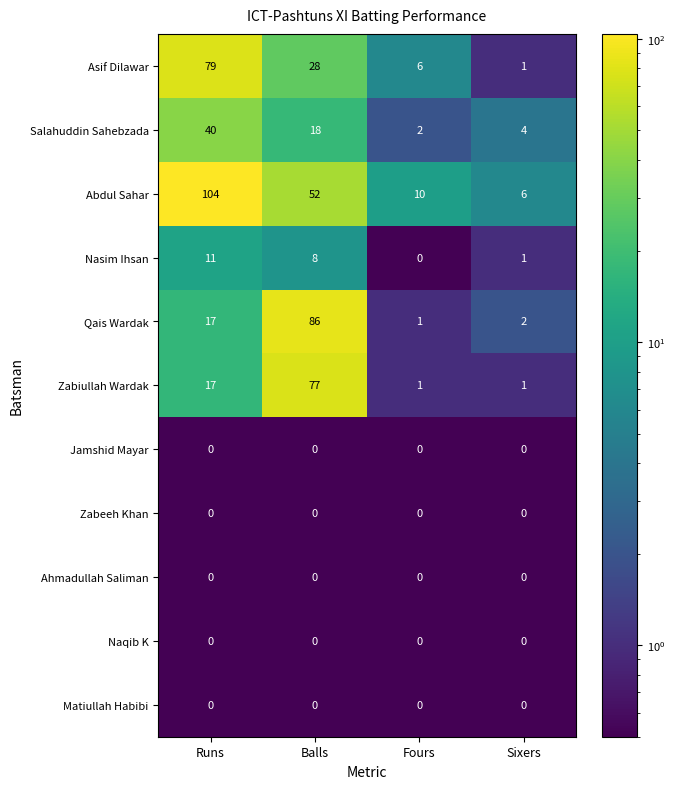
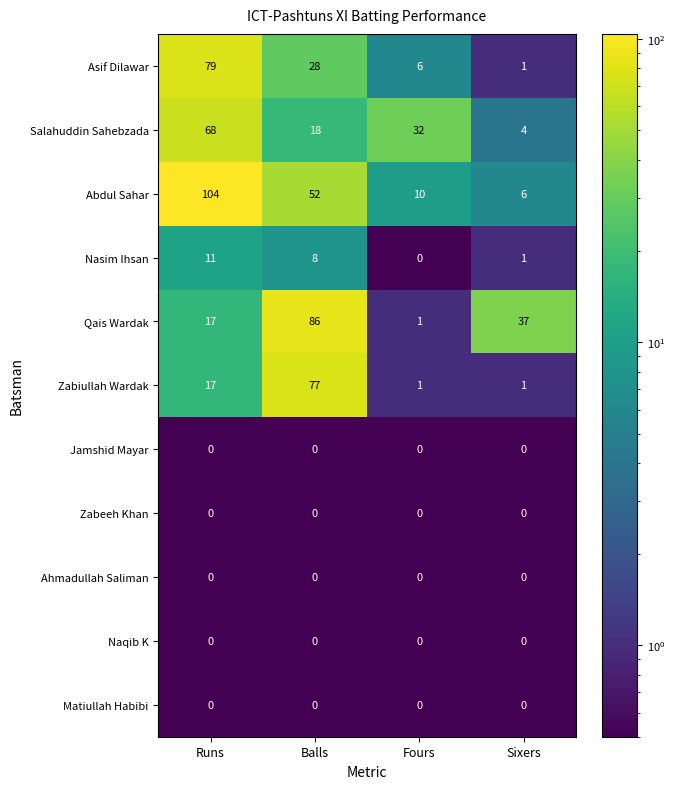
Salahuddin Sahebzada, Runs: 40 -> 68
Salahuddin Sahebzada, Fours: 2 -> 32
Qais Wardak, Sixers: 2 -> 37
